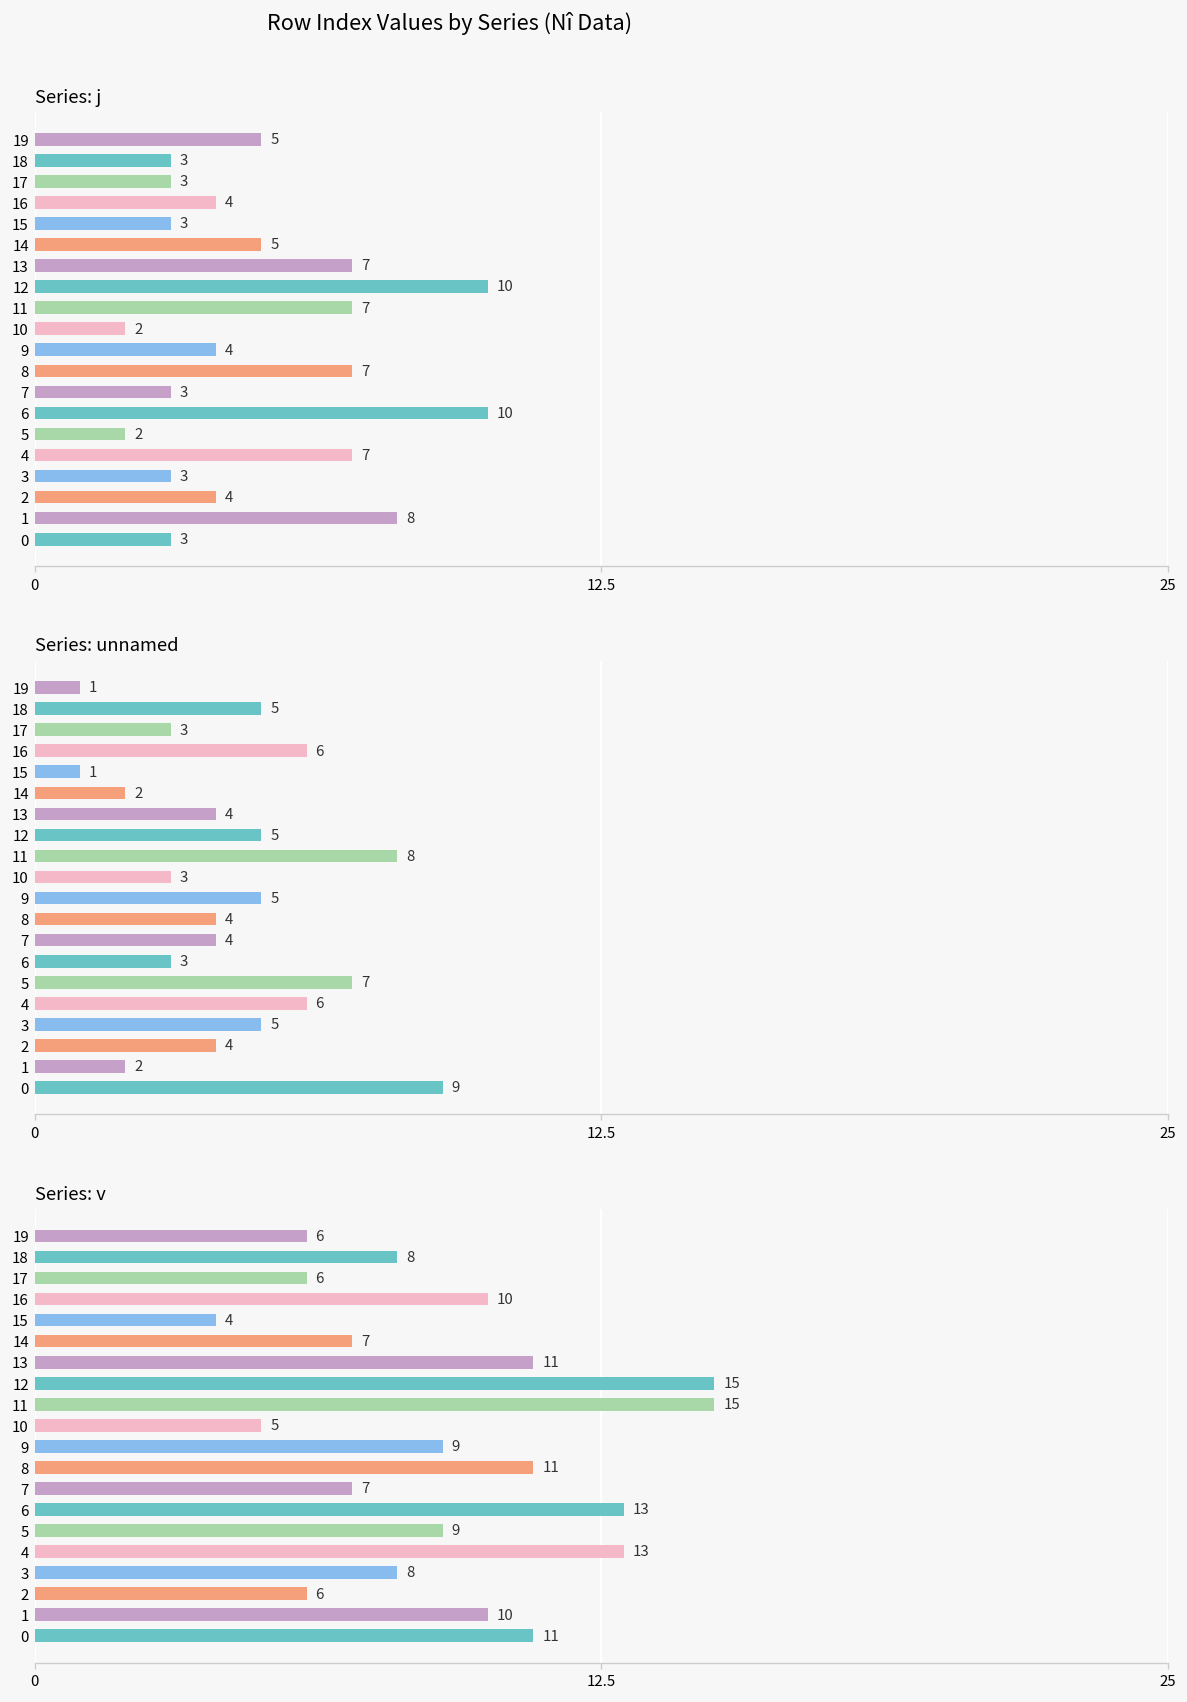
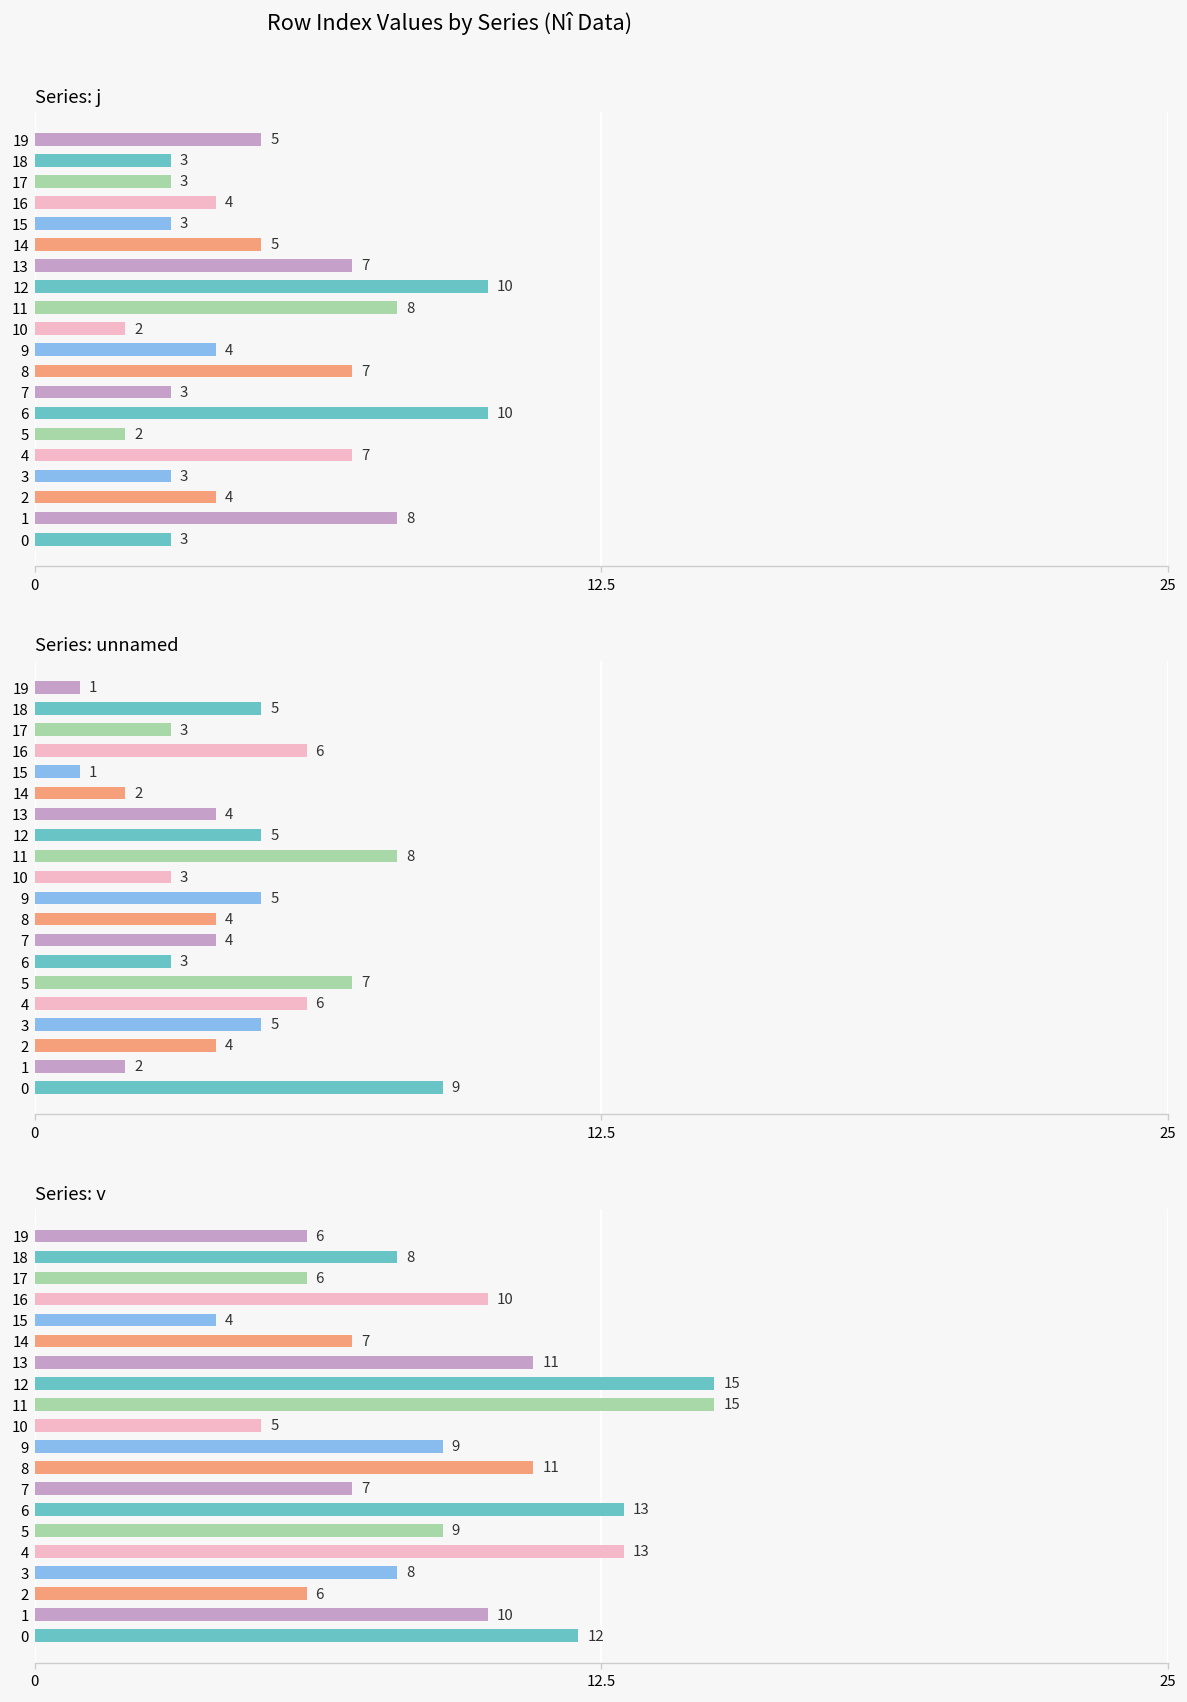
Series: j, 11: 7 -> 8
Series: v, 0: 11 -> 12
